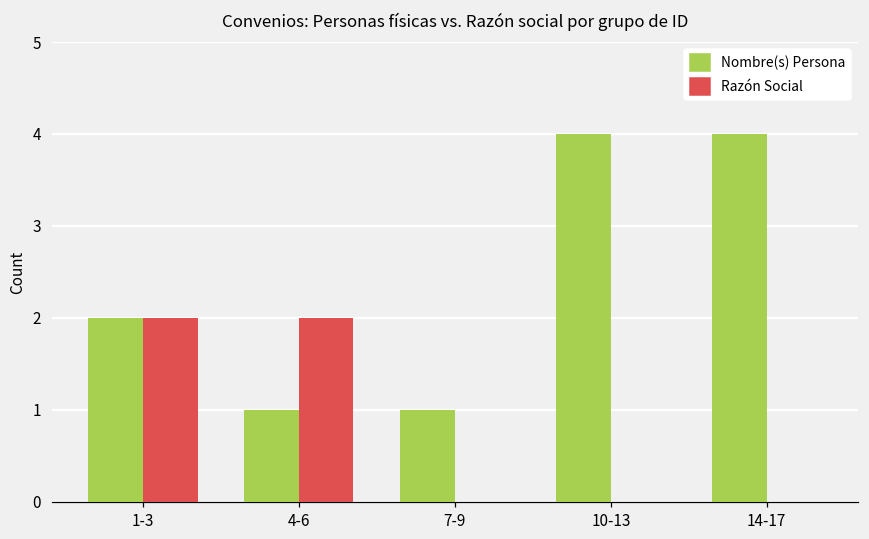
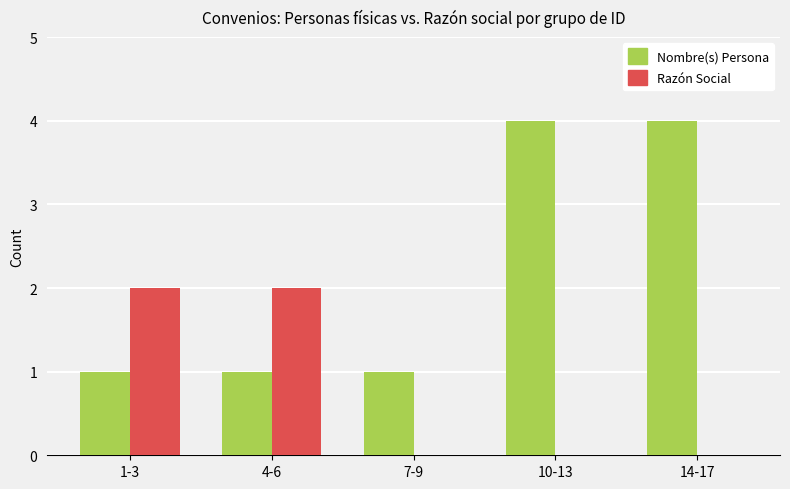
Nombre(s) Persona, 1-3: 2 -> 1
